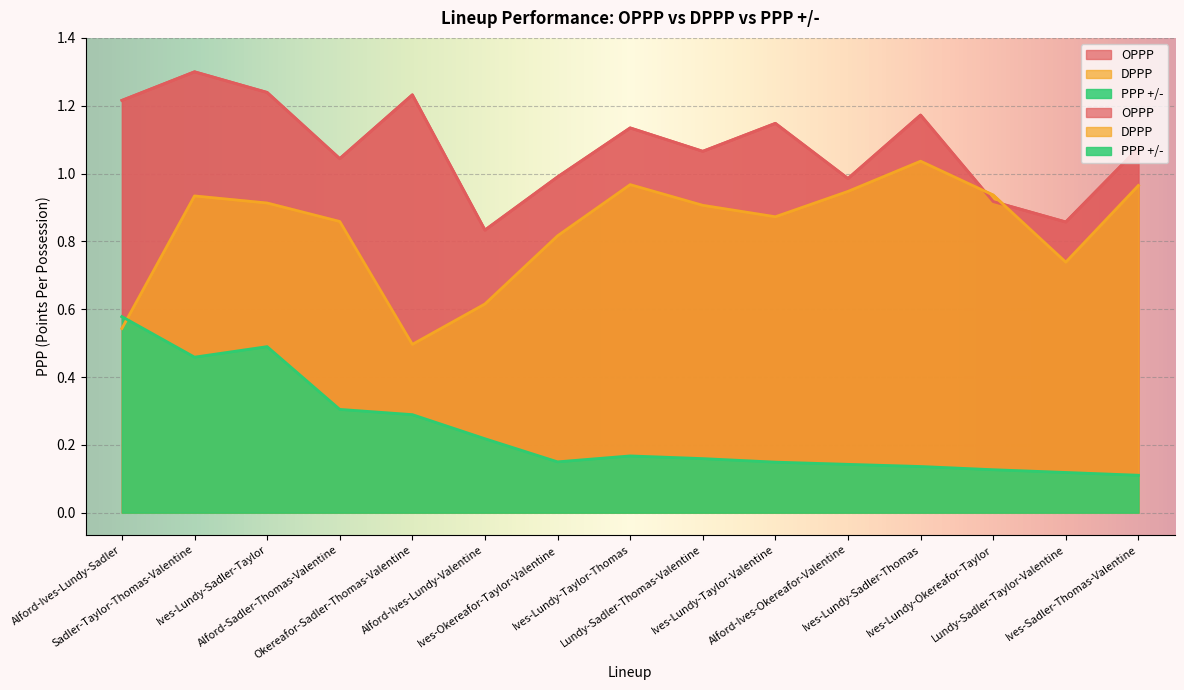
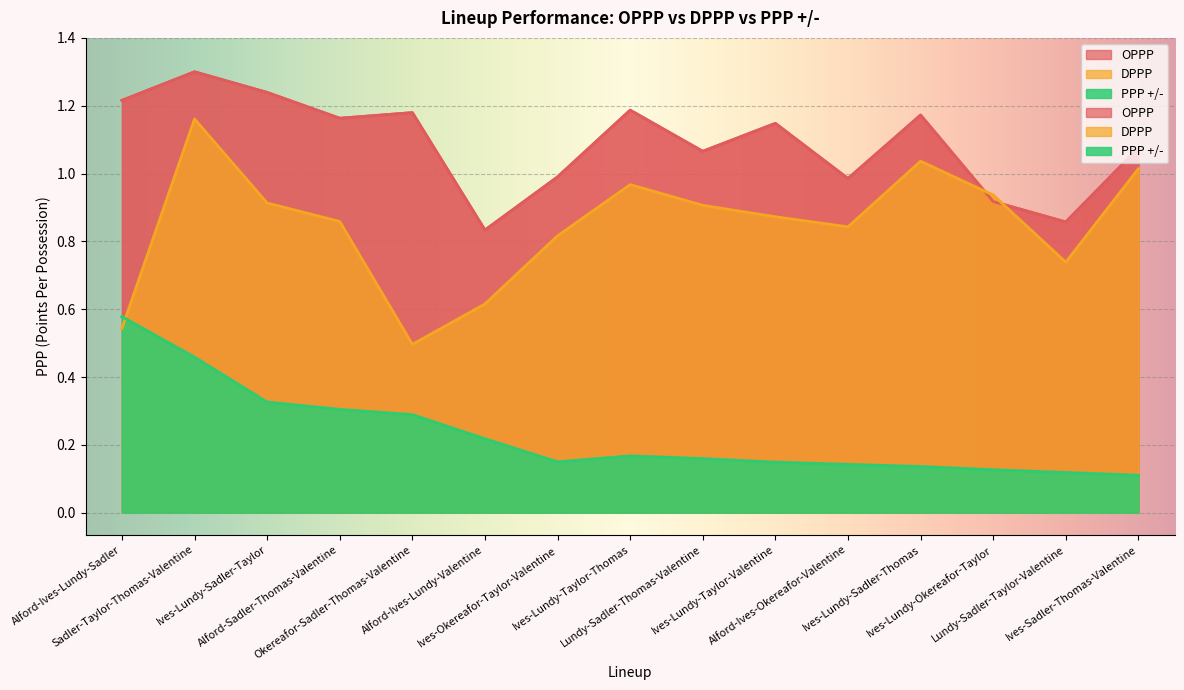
DPPP, Sadler-Taylor-Thomas-Valentine: 0.93 -> 1.16
PPP +/-, Ives-Lundy-Sadler-Taylor: 0.49 -> 0.33
OPPP, Alford-Sadler-Thomas-Valentine: 1.04 -> 1.16
OPPP, Okereafor-Sadler-Thomas-Valentine: 1.23 -> 1.18
OPPP, Ives-Lundy-Taylor-Thomas: 1.13 -> 1.19
DPPP, Alford-Ives-Okereafor-Valentine: 0.95 -> 0.84
DPPP, Ives-Sadler-Thomas-Valentine: 0.96 -> 1.01
